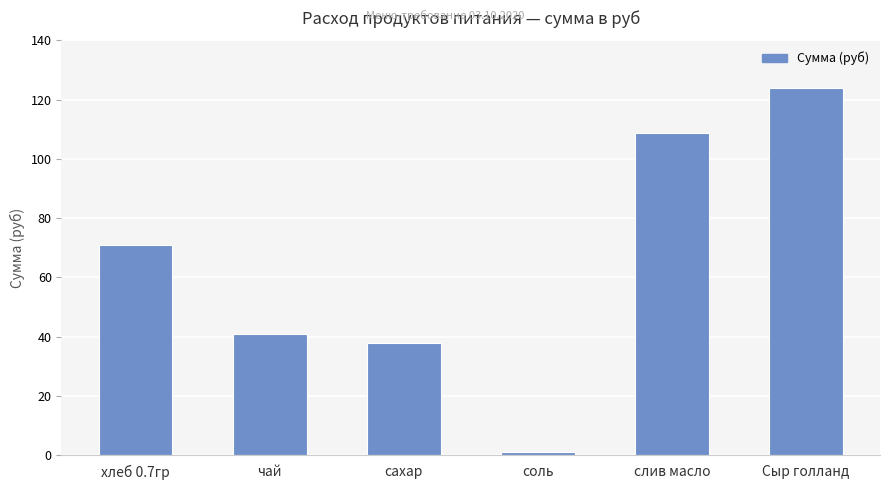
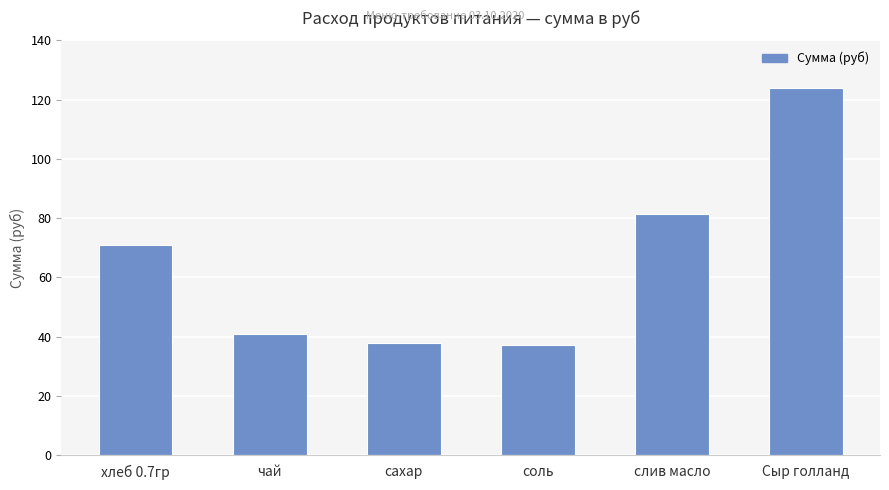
соль: 1 -> 37
слив масло: 109 -> 81
